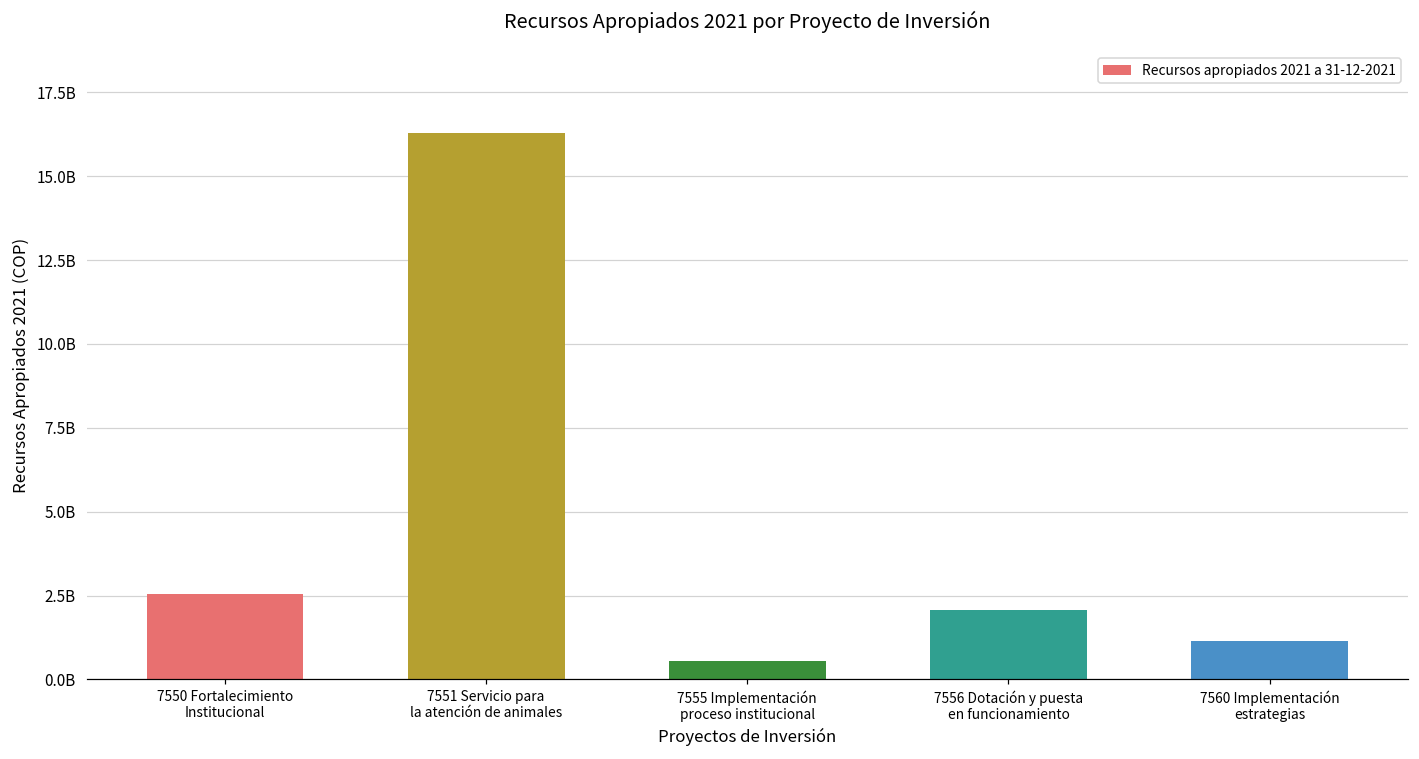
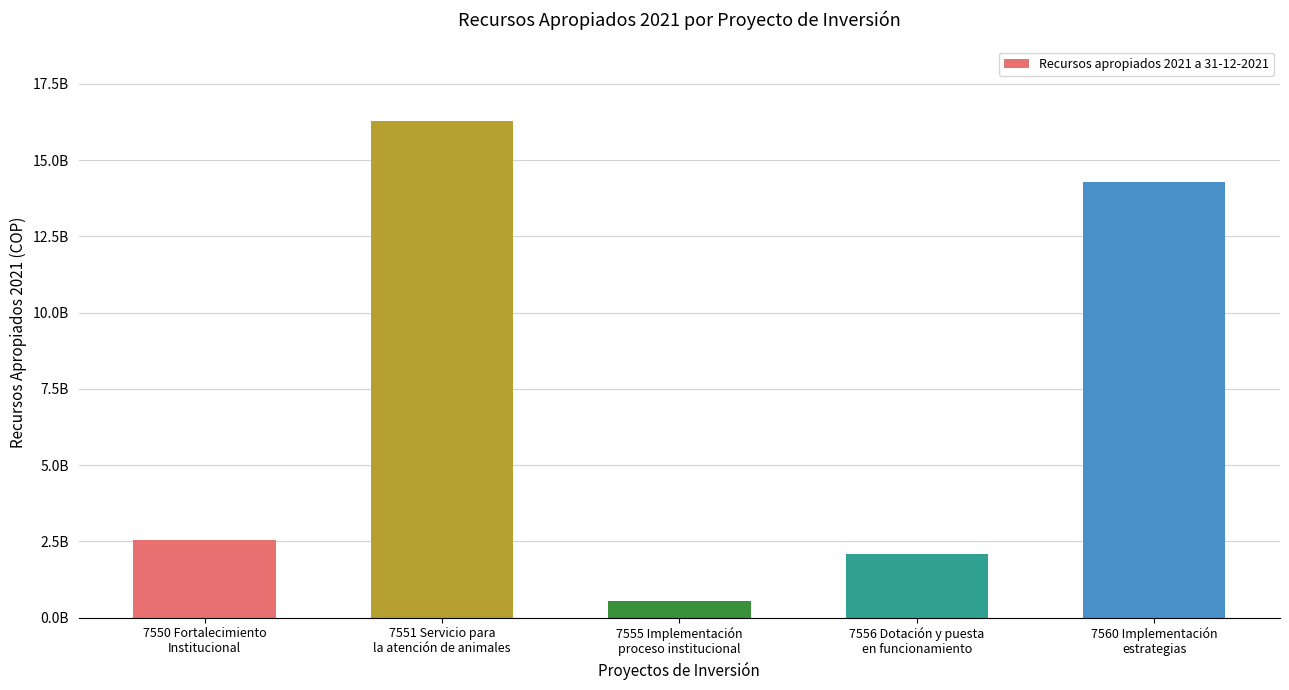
7560 Implementación estrategias: 1100000000 -> 14300000000
